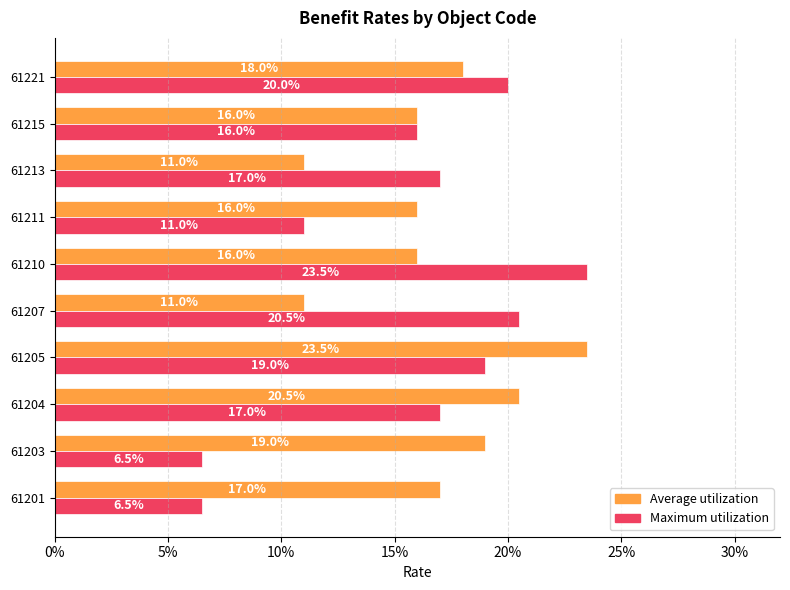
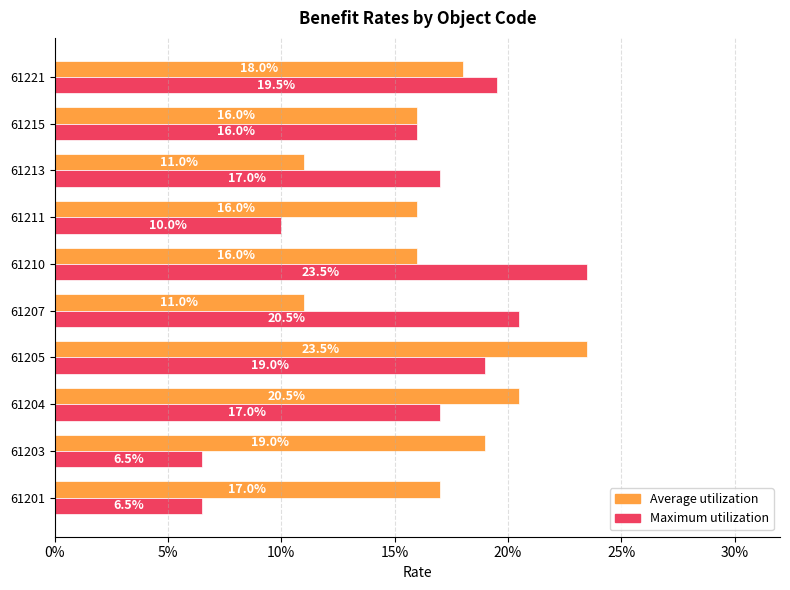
Maximum utilization, 61221: 20.0% -> 19.5%
Maximum utilization, 61211: 11.0% -> 10.0%
